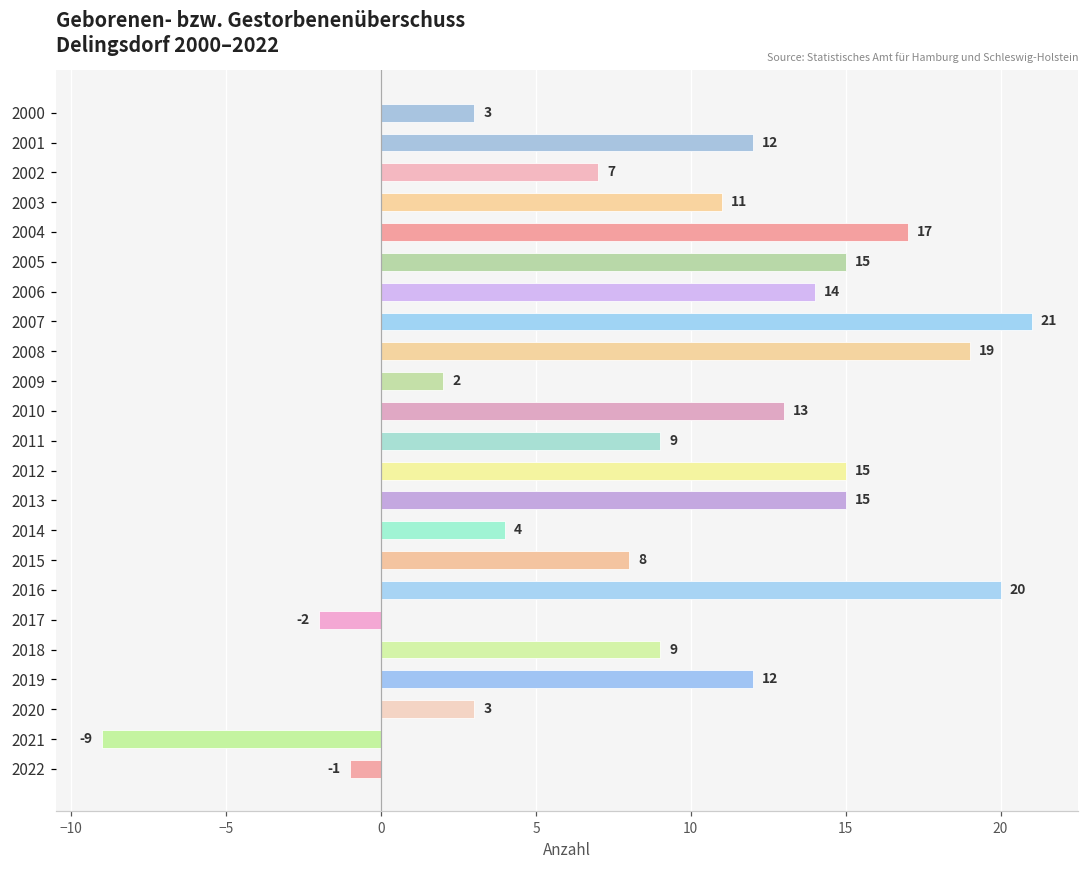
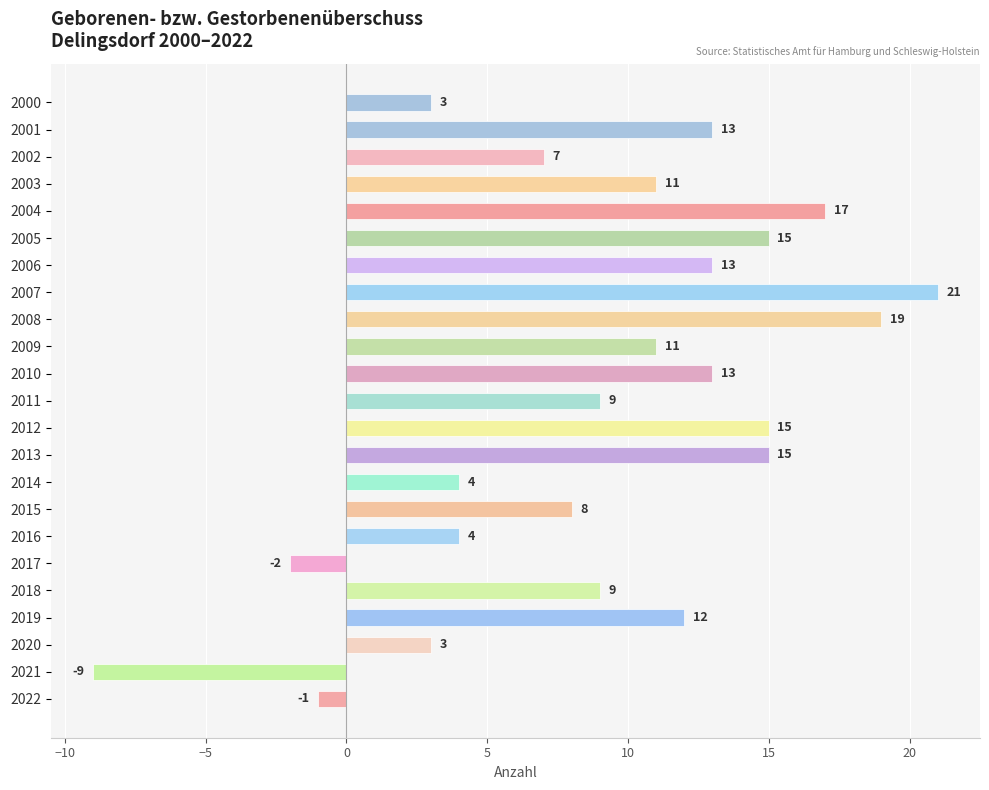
2001: 12 -> 13
2006: 14 -> 13
2009: 2 -> 11
2016: 20 -> 4
